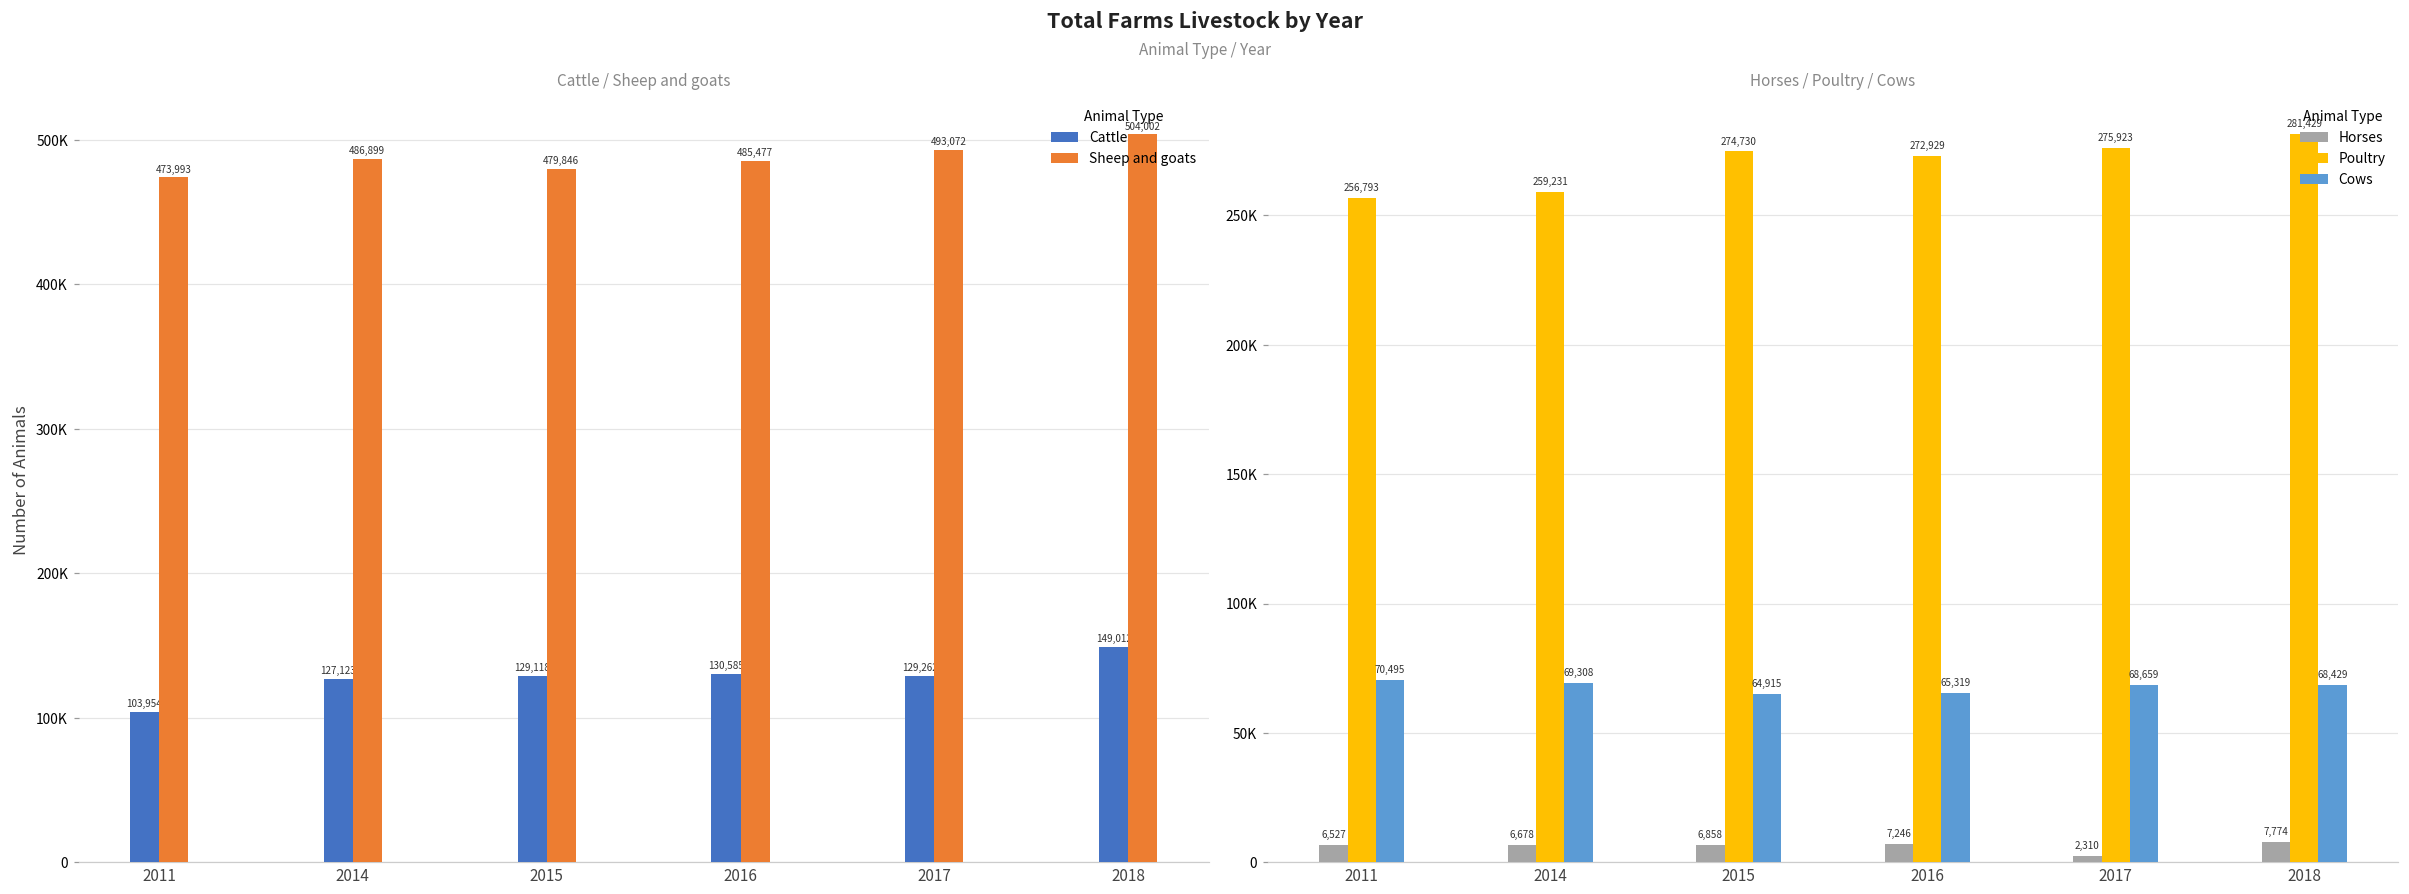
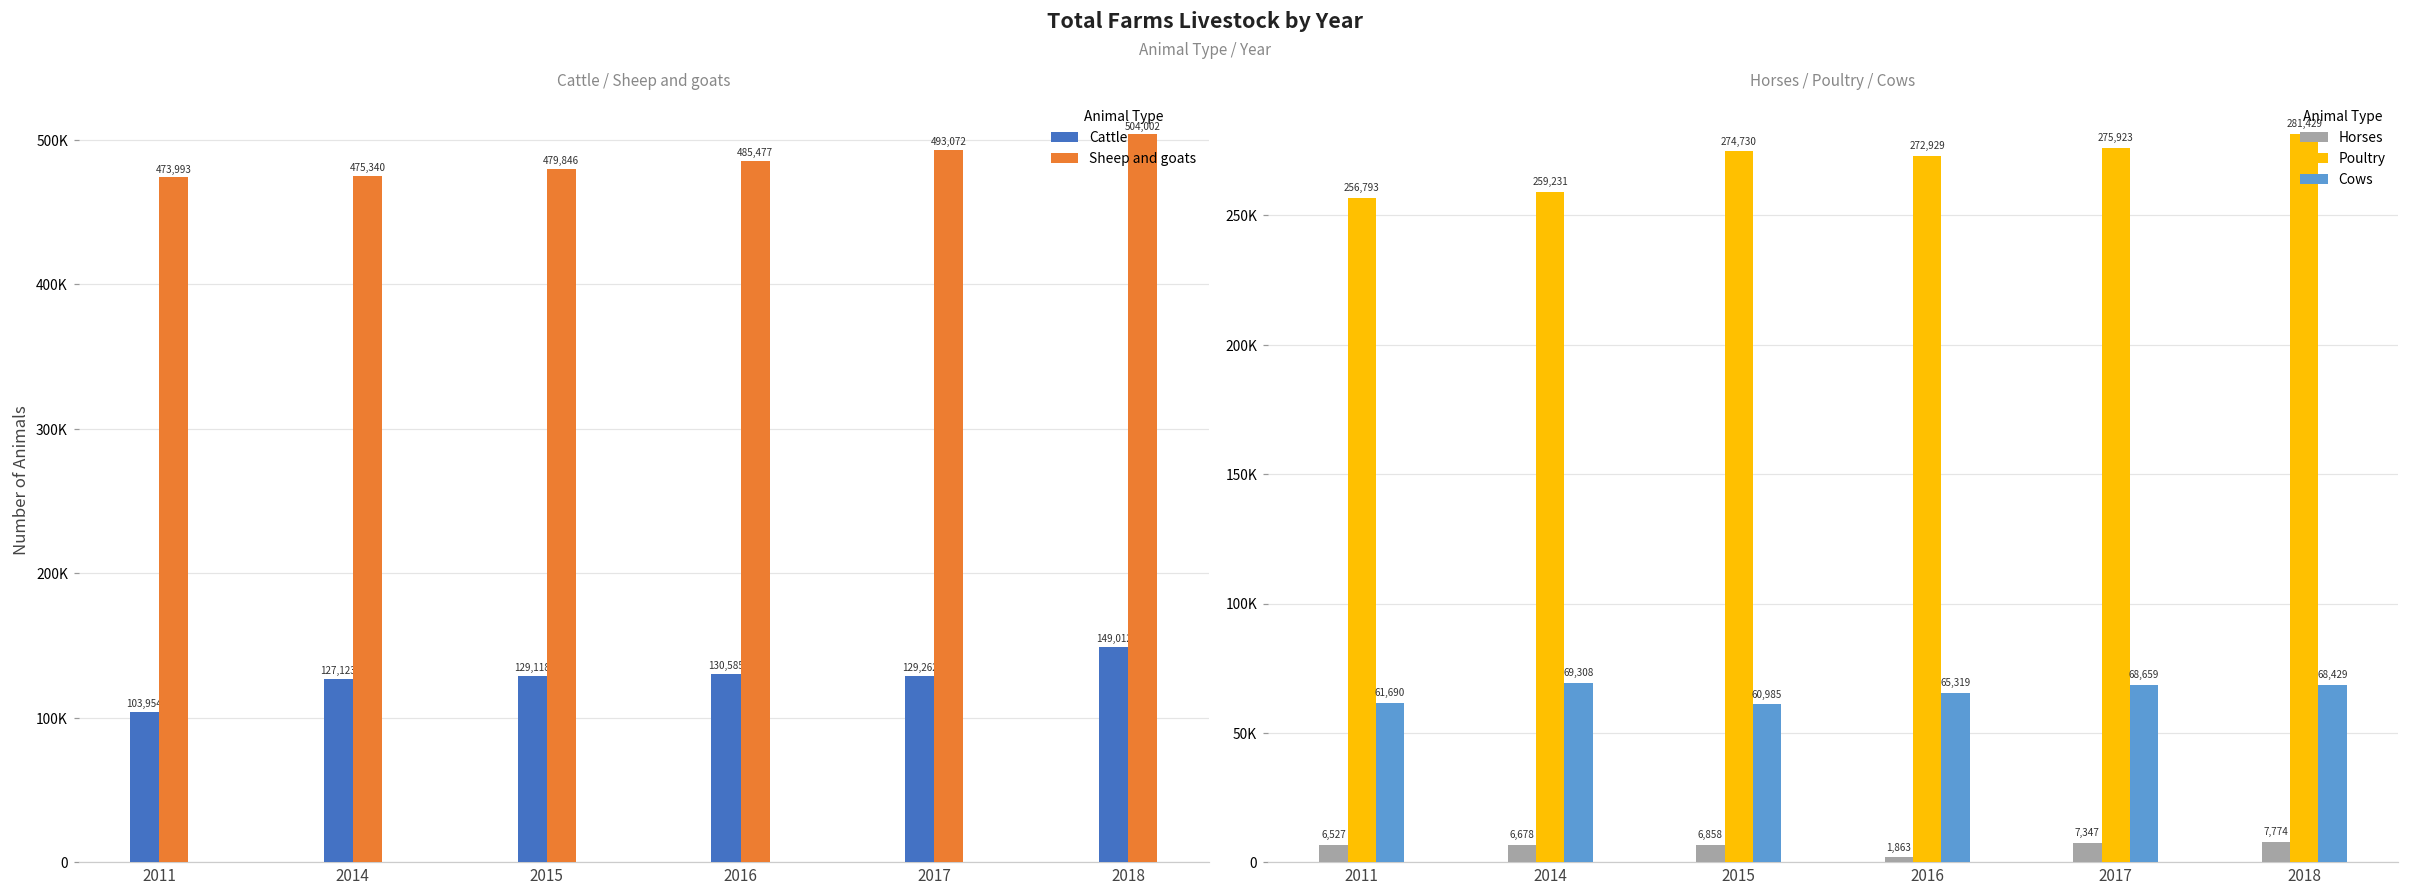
Cattle / Sheep and goats, Sheep and goats, 2014: 486,899 -> 475,340
Horses / Poultry / Cows, Cows, 2011: 70,495 -> 61,690
Horses / Poultry / Cows, Cows, 2015: 64,915 -> 60,985
Horses / Poultry / Cows, Horses, 2016: 7,246 -> 1,863
Horses / Poultry / Cows, Horses, 2017: 2,310 -> 7,347
